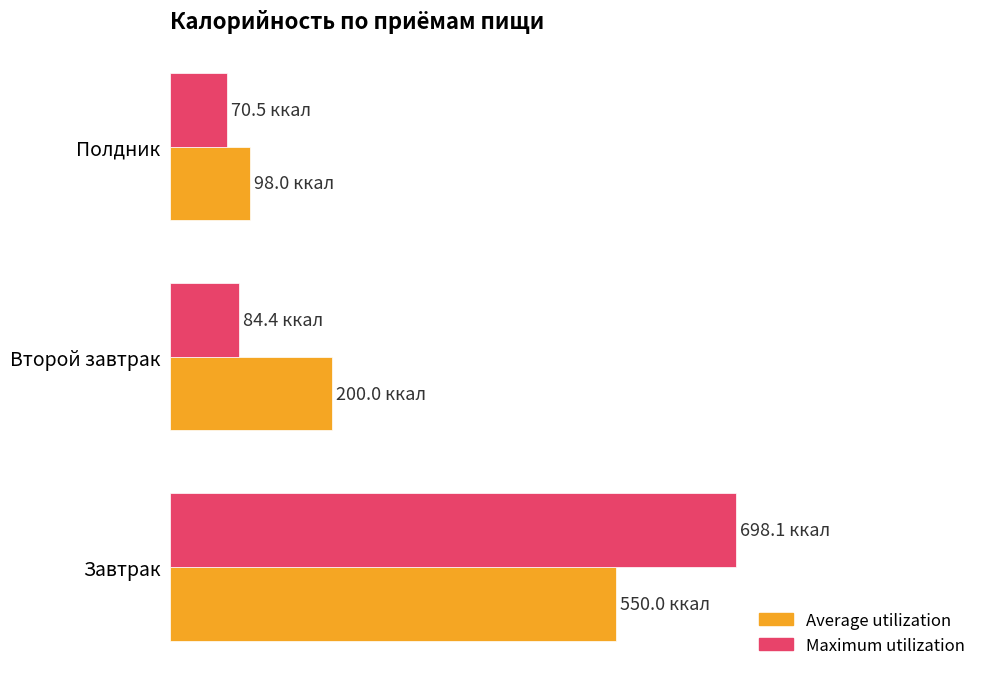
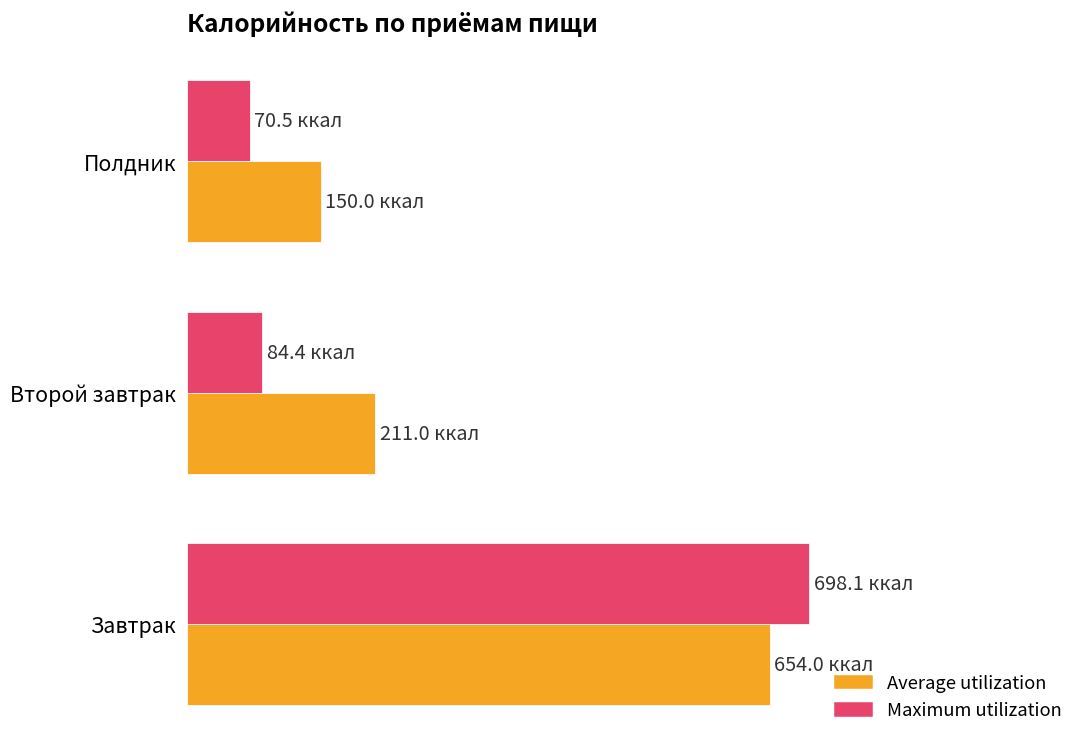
Average utilization, Полдник: 98.0 -> 150.0
Average utilization, Второй завтрак: 200.0 -> 211.0
Average utilization, Завтрак: 550.0 -> 654.0
